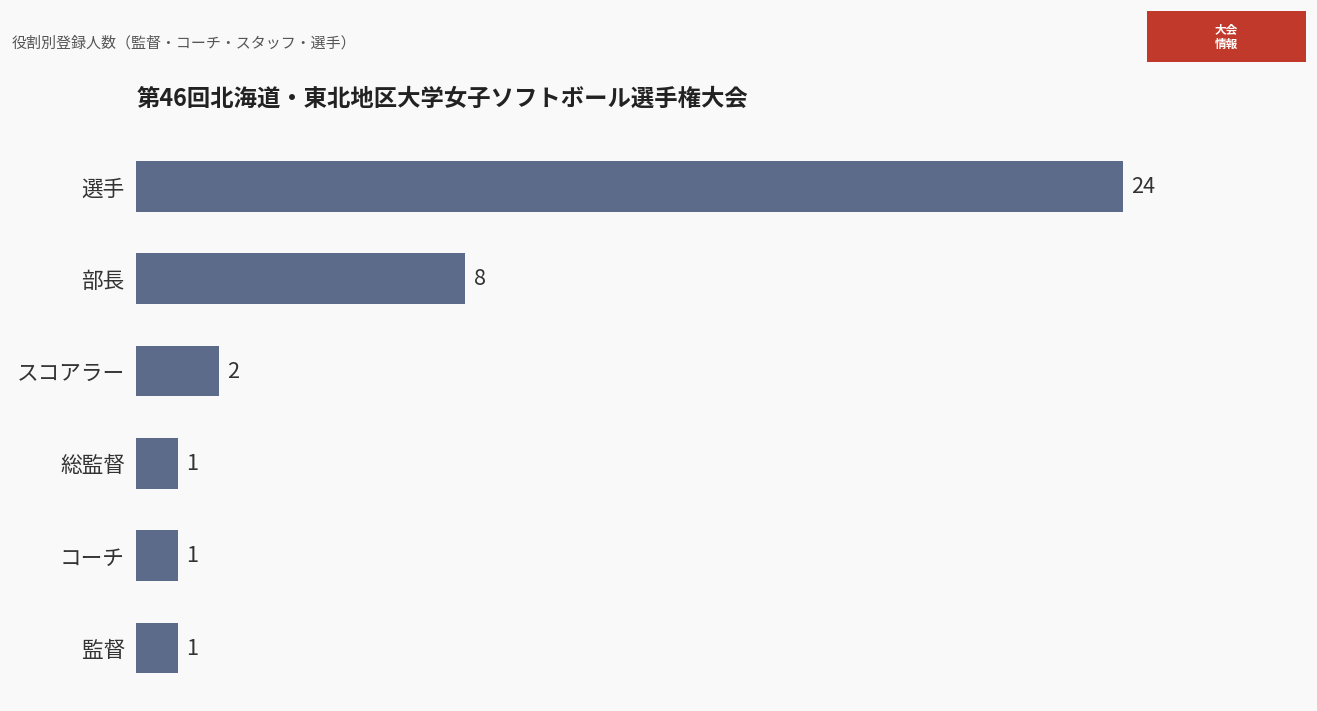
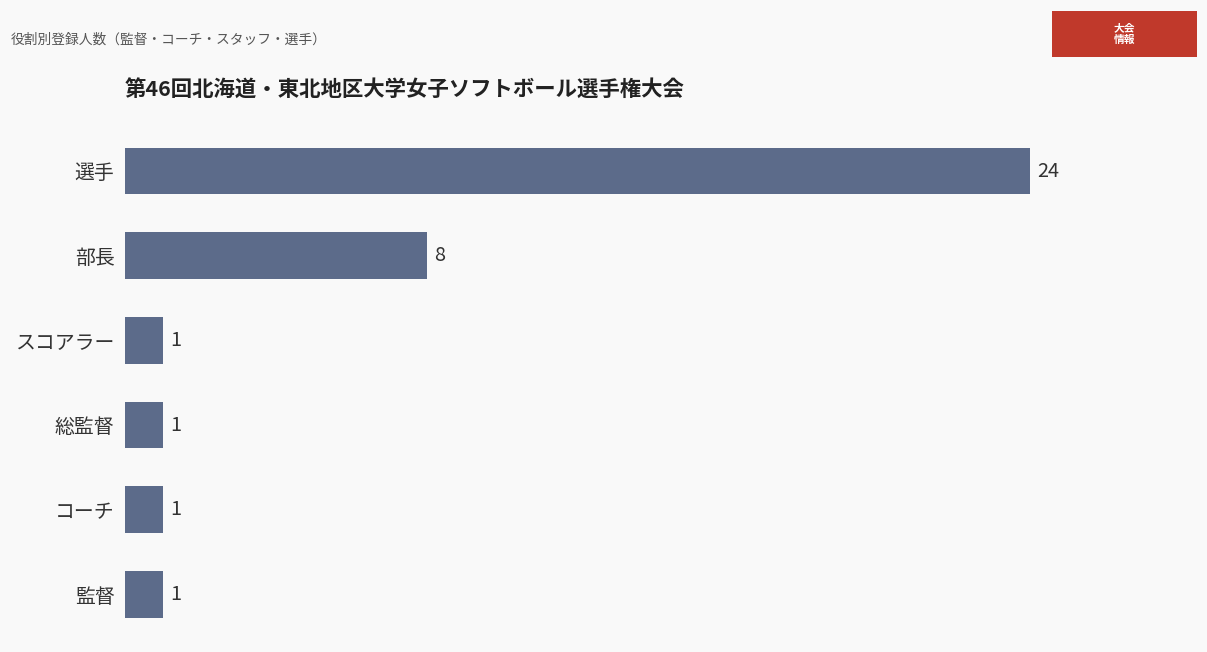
スコアラー: 2 -> 1
